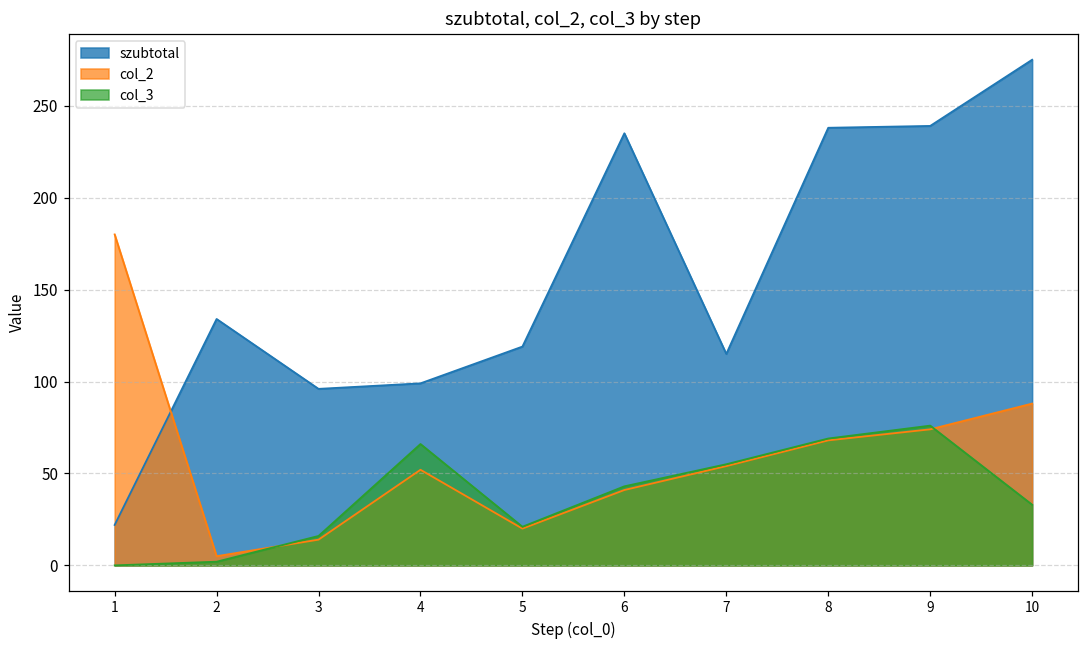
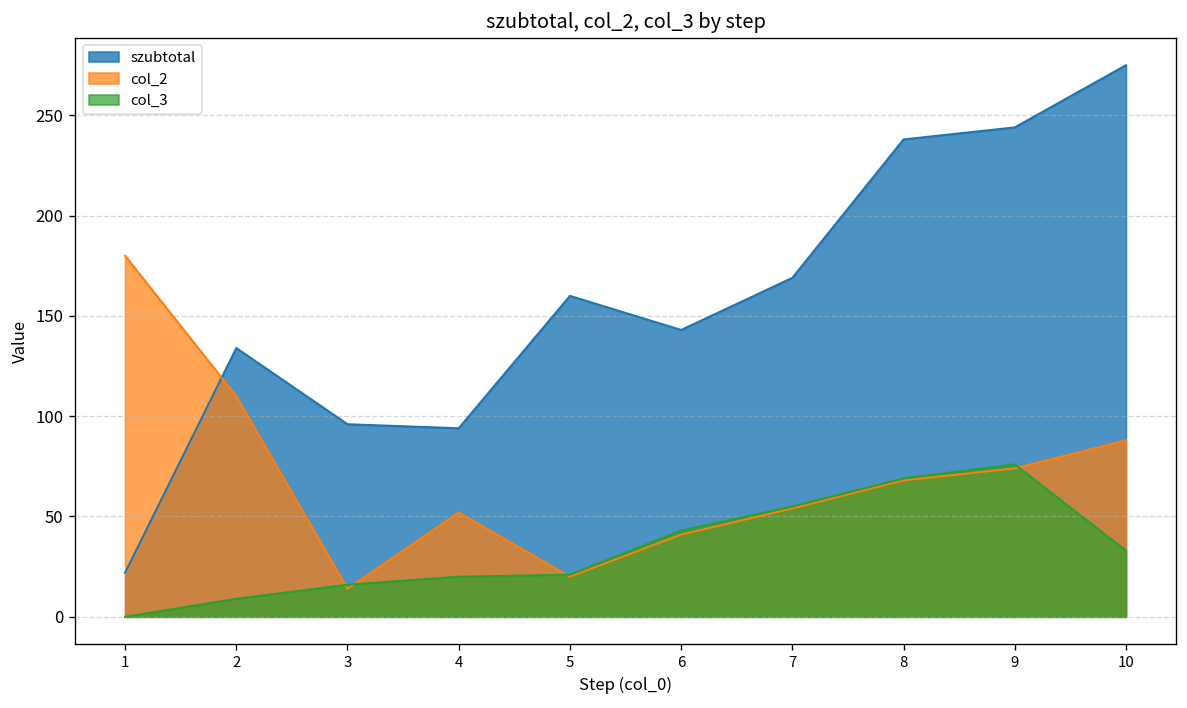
col_2, 2: 5 -> 110
col_3, 2: 2 -> 9
szubtotal, 4: 99 -> 94
col_3, 4: 66 -> 20
szubtotal, 5: 119 -> 160
szubtotal, 6: 235 -> 143
szubtotal, 7: 115 -> 169
szubtotal, 9: 239 -> 244
